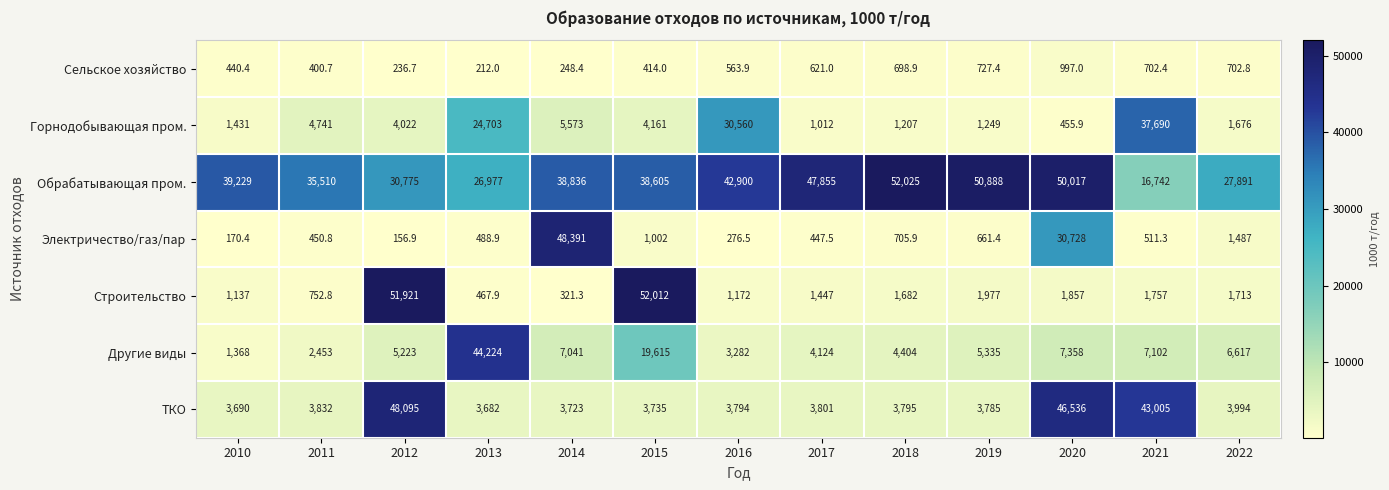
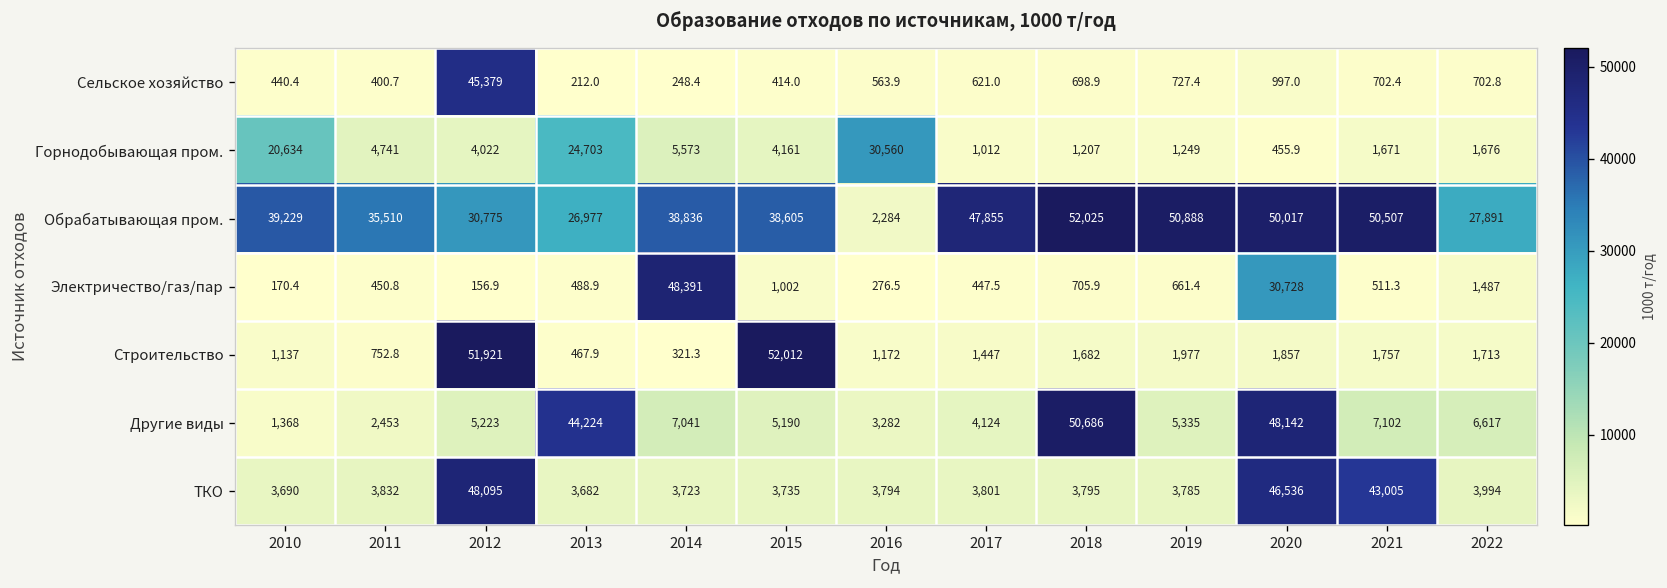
Сельское хозяйство, 2012: 236.7 -> 45,379
Горнодобывающая пром., 2010: 1,431 -> 20,634
Горнодобывающая пром., 2021: 37,690 -> 1,671
Обрабатывающая пром., 2016: 42,900 -> 2,284
Обрабатывающая пром., 2021: 16,742 -> 50,507
Другие виды, 2015: 19,615 -> 5,190
Другие виды, 2018: 4,404 -> 50,686
Другие виды, 2020: 7,358 -> 48,142
